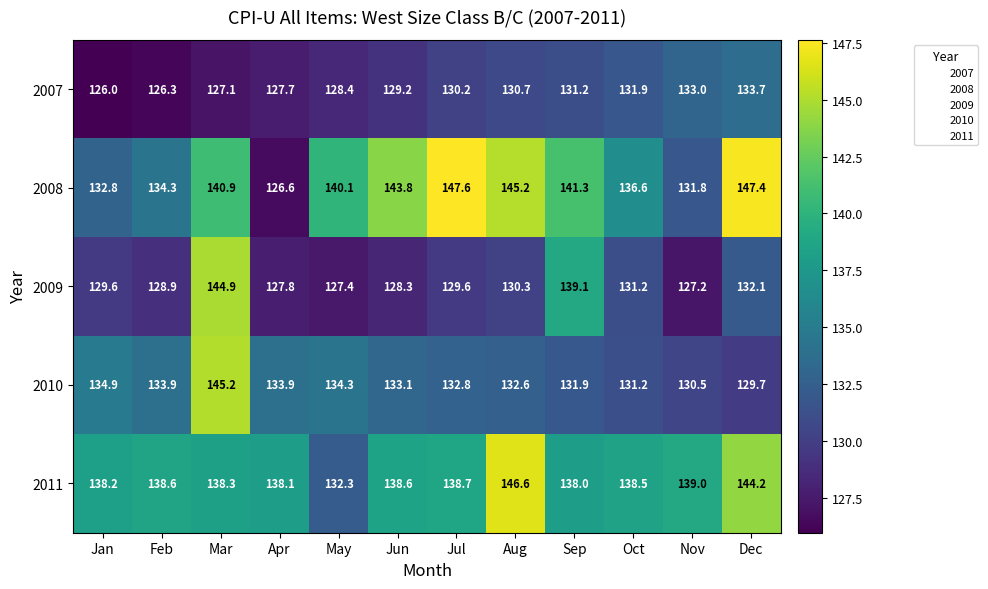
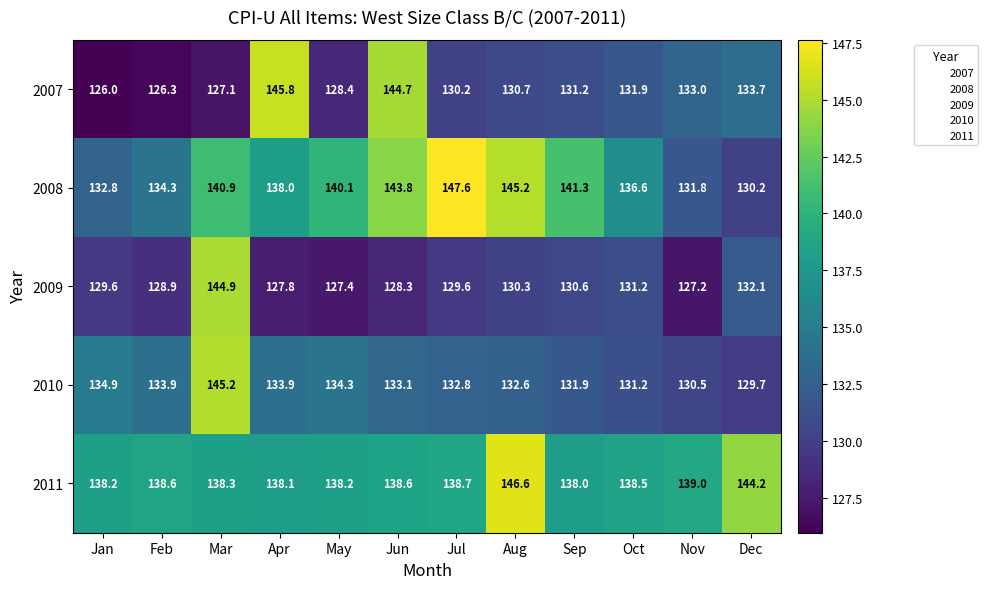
2007, Apr: 127.7 -> 145.8
2007, Jun: 129.2 -> 144.7
2008, Apr: 126.6 -> 138.0
2008, Dec: 147.4 -> 130.2
2009, Sep: 139.1 -> 130.6
2011, May: 132.3 -> 138.2
